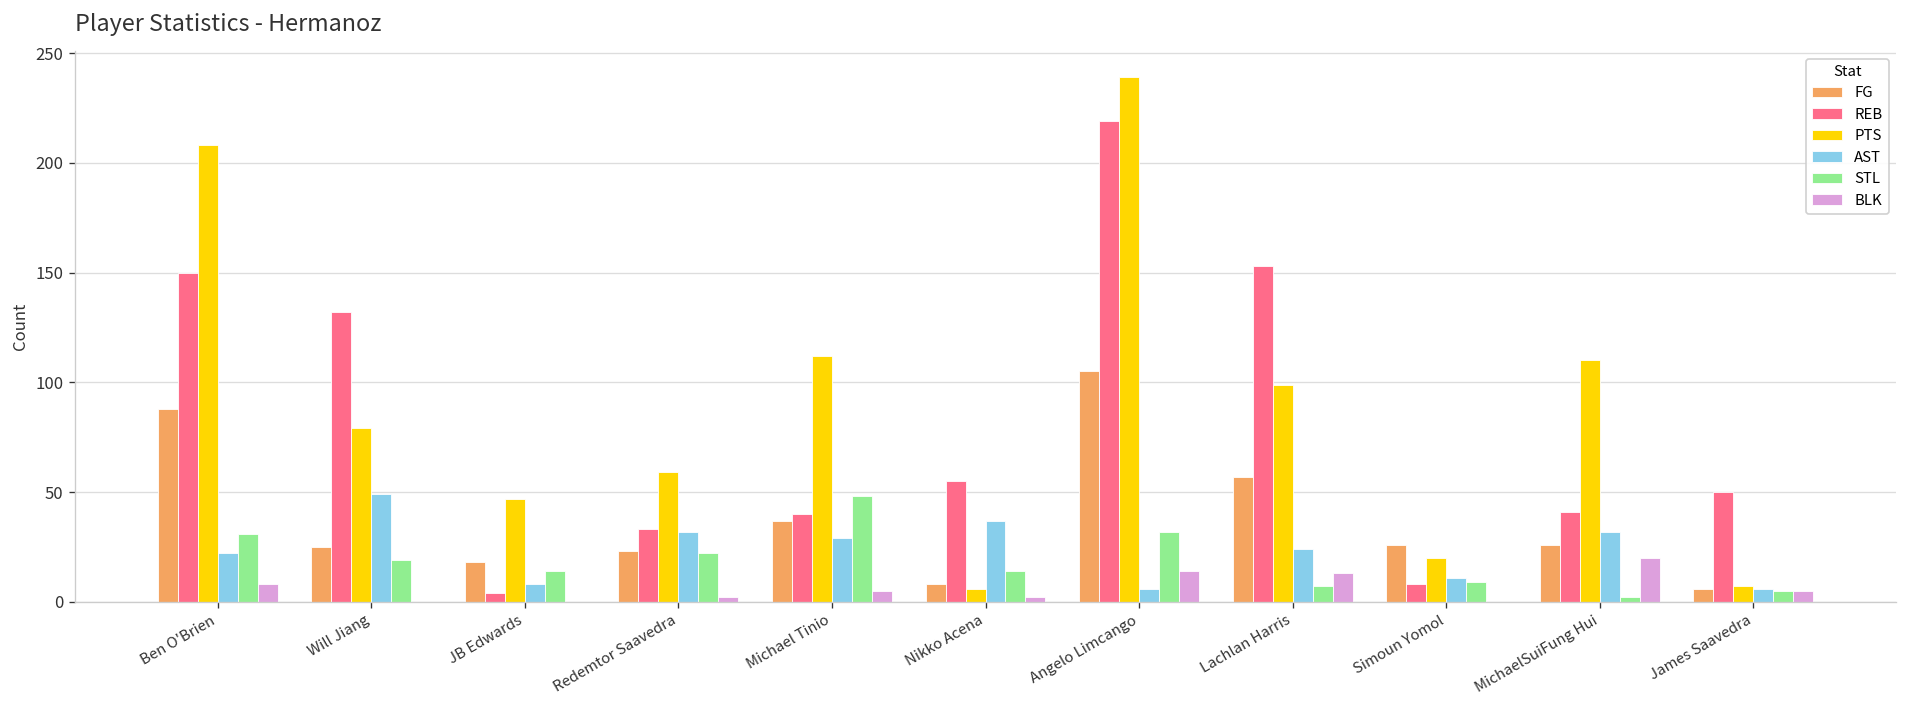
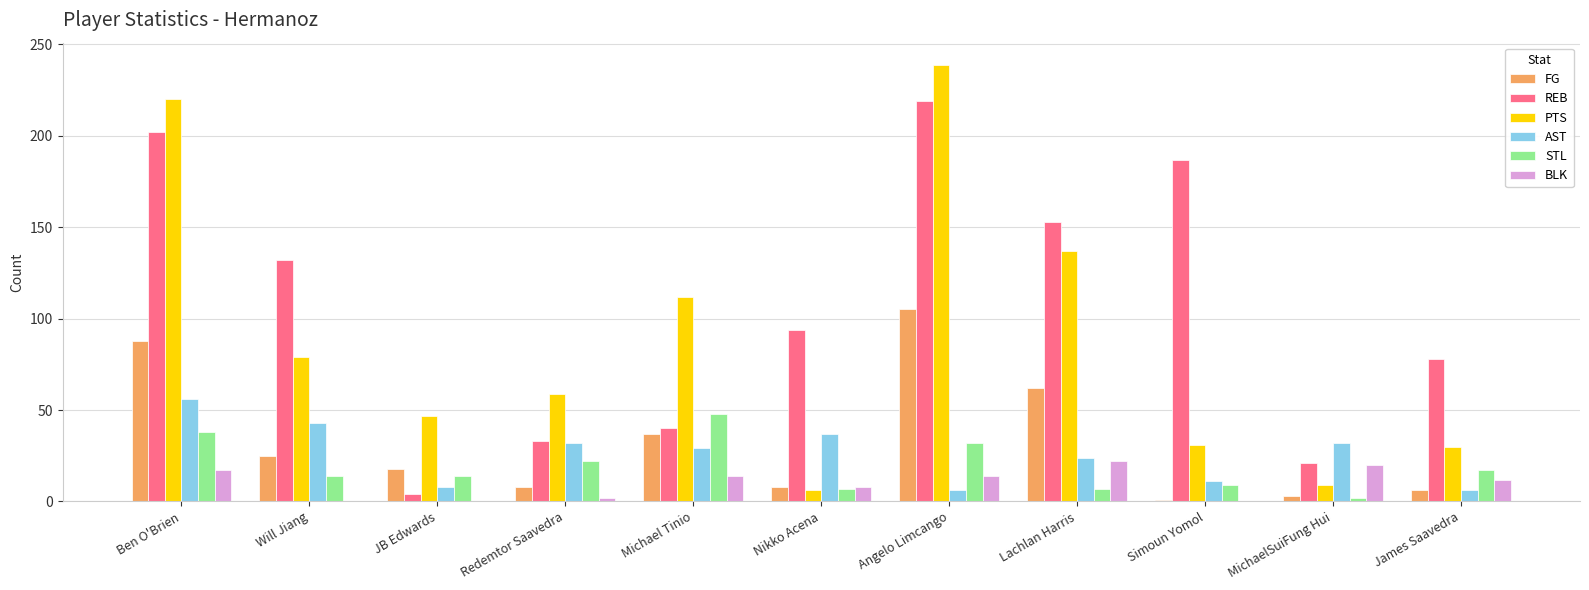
REB, Ben O'Brien: 150 -> 202
PTS, Ben O'Brien: 208 -> 220
AST, Ben O'Brien: 22 -> 56
STL, Ben O'Brien: 31 -> 38
BLK, Ben O'Brien: 8 -> 17
AST, Will Jiang: 49 -> 43
STL, Will Jiang: 19 -> 14
FG, Redemtor Saavedra: 23 -> 8
BLK, Michael Tinio: 5 -> 14
REB, Nikko Acena: 55 -> 94
STL, Nikko Acena: 14 -> 7
BLK, Nikko Acena: 2 -> 8
FG, Lachlan Harris: 57 -> 62
PTS, Lachlan Harris: 99 -> 137
BLK, Lachlan Harris: 13 -> 22
FG, Simoun Yomol: 26 -> 1
REB, Simoun Yomol: 8 -> 187
PTS, Simoun Yomol: 20 -> 31
FG, MichaelSuiFung Hui: 26 -> 3
REB, MichaelSuiFung Hui: 41 -> 21
PTS, MichaelSuiFung Hui: 110 -> 9
REB, James Saavedra: 50 -> 78
PTS, James Saavedra: 7 -> 30
STL, James Saavedra: 5 -> 17
BLK, James Saavedra: 5 -> 12
